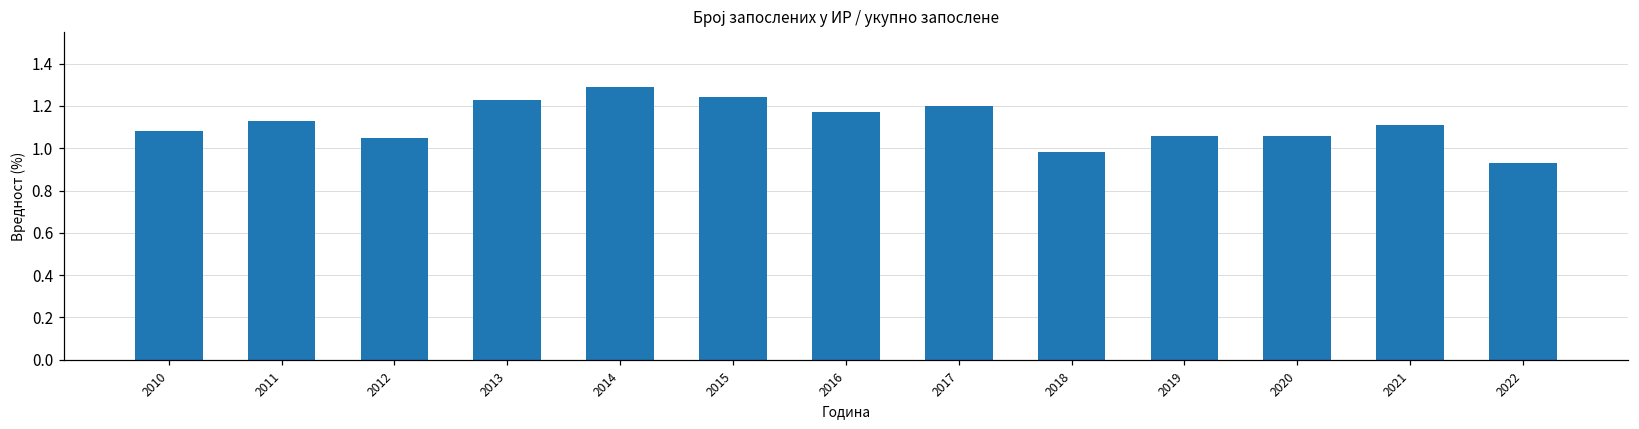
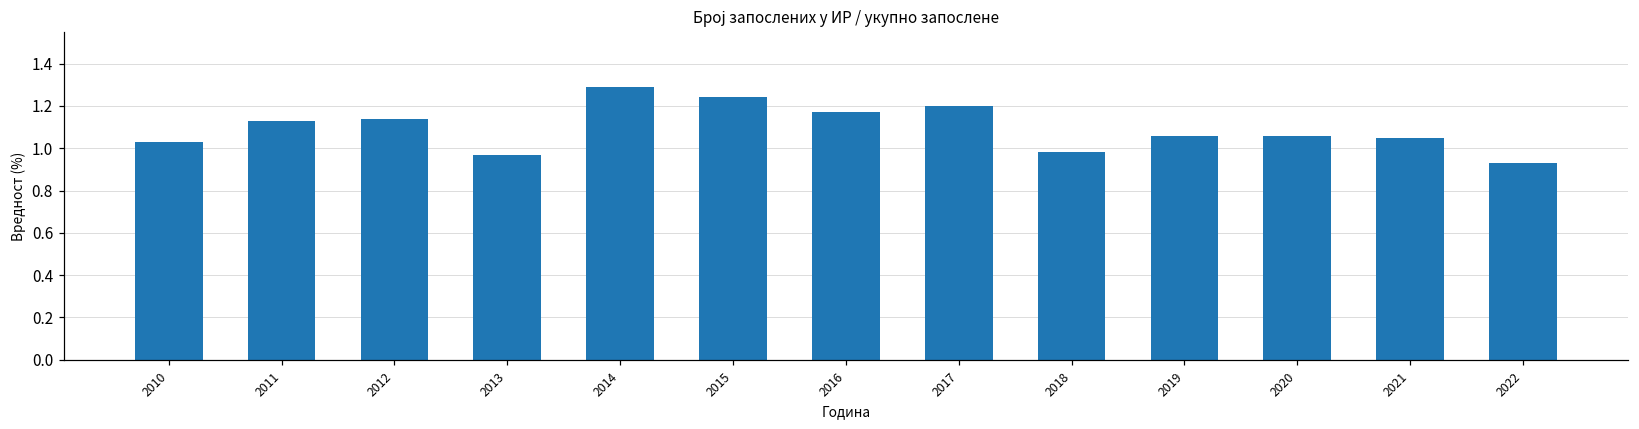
2010: 1.08 -> 1.03
2012: 1.05 -> 1.14
2013: 1.23 -> 0.97
2021: 1.11 -> 1.05
